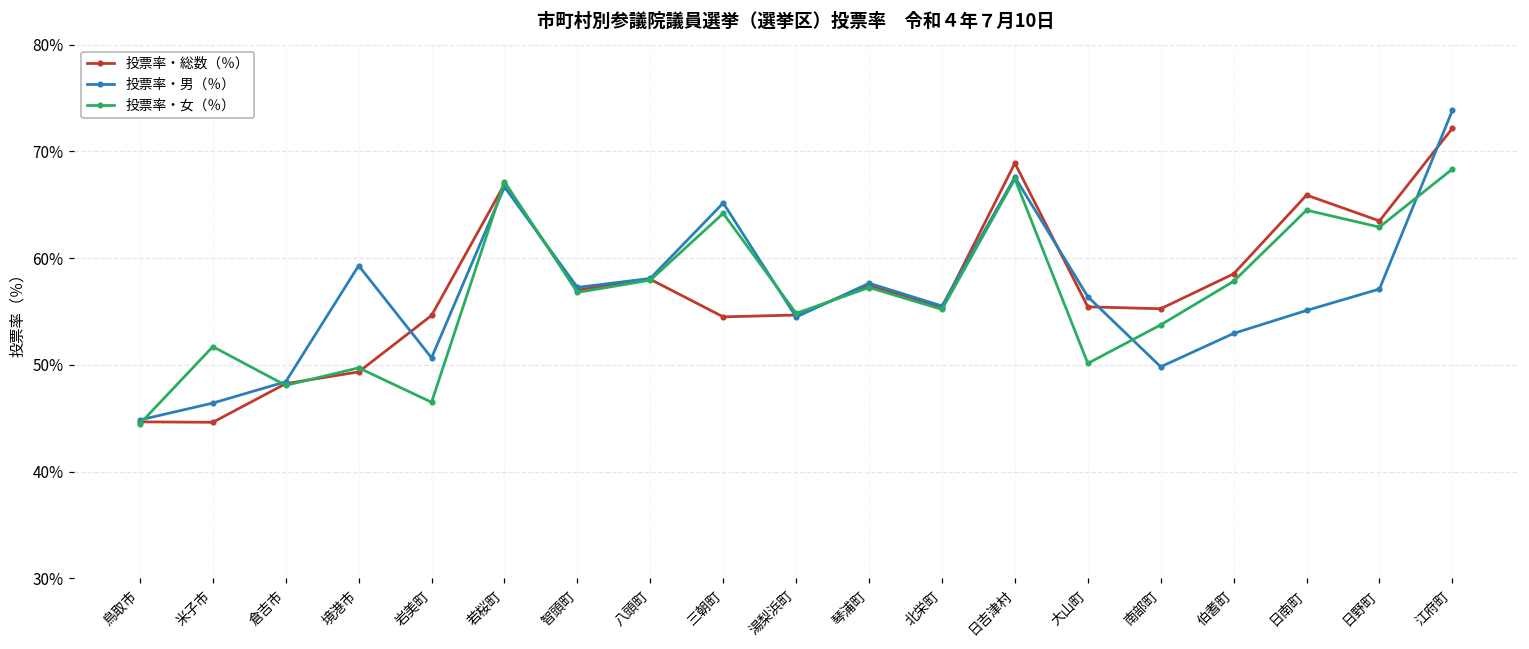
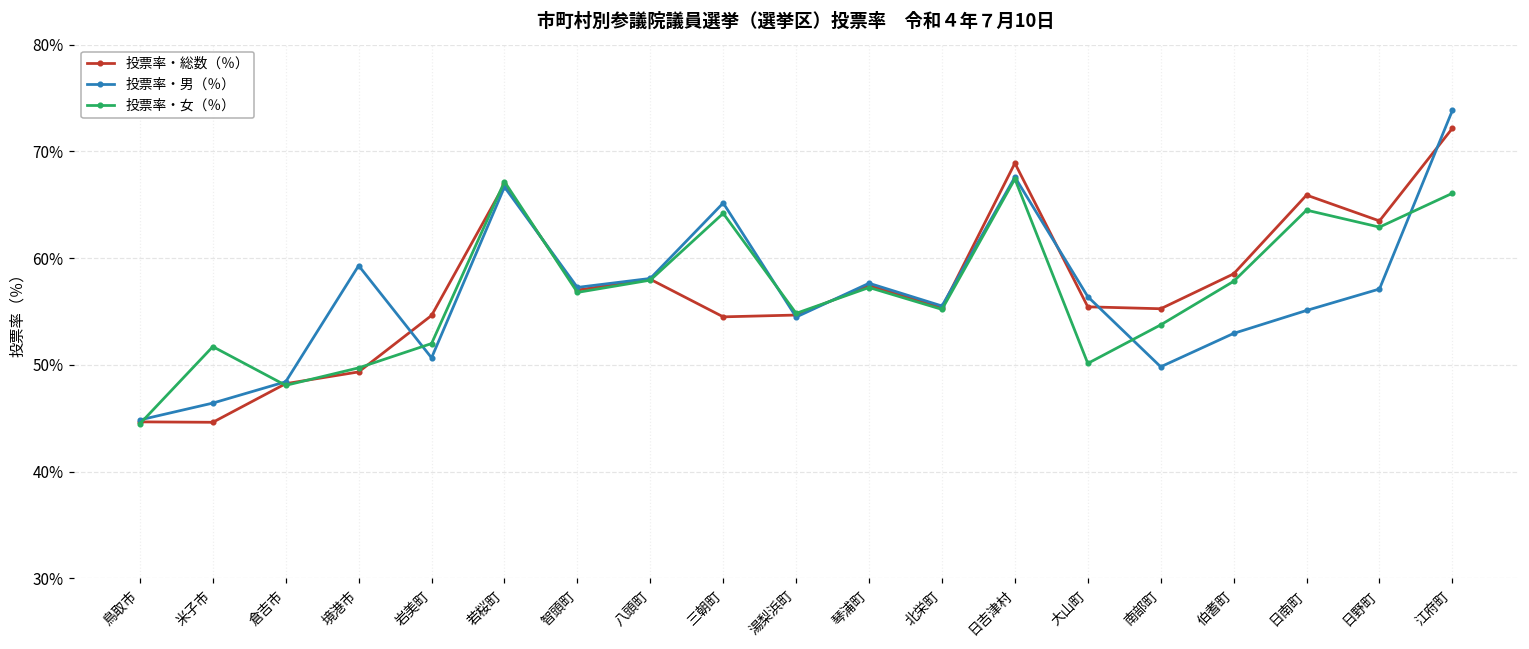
投票率・女（％）, 岩美町: 47% -> 52%
投票率・女（％）, 江府町: 68% -> 66%
